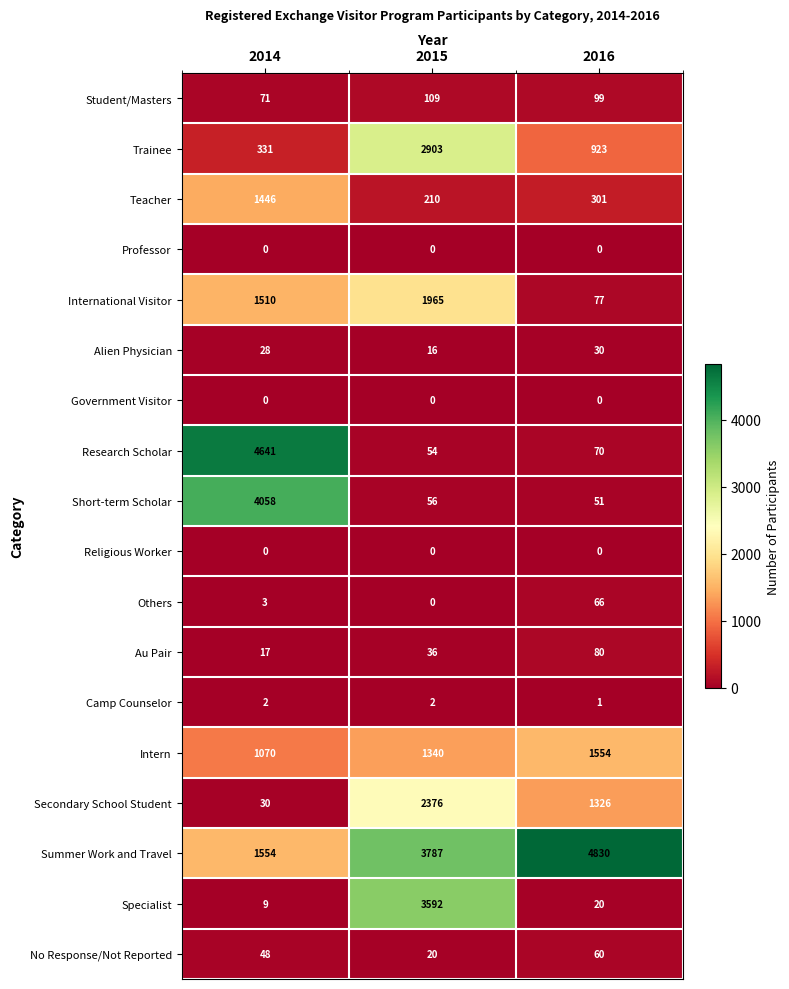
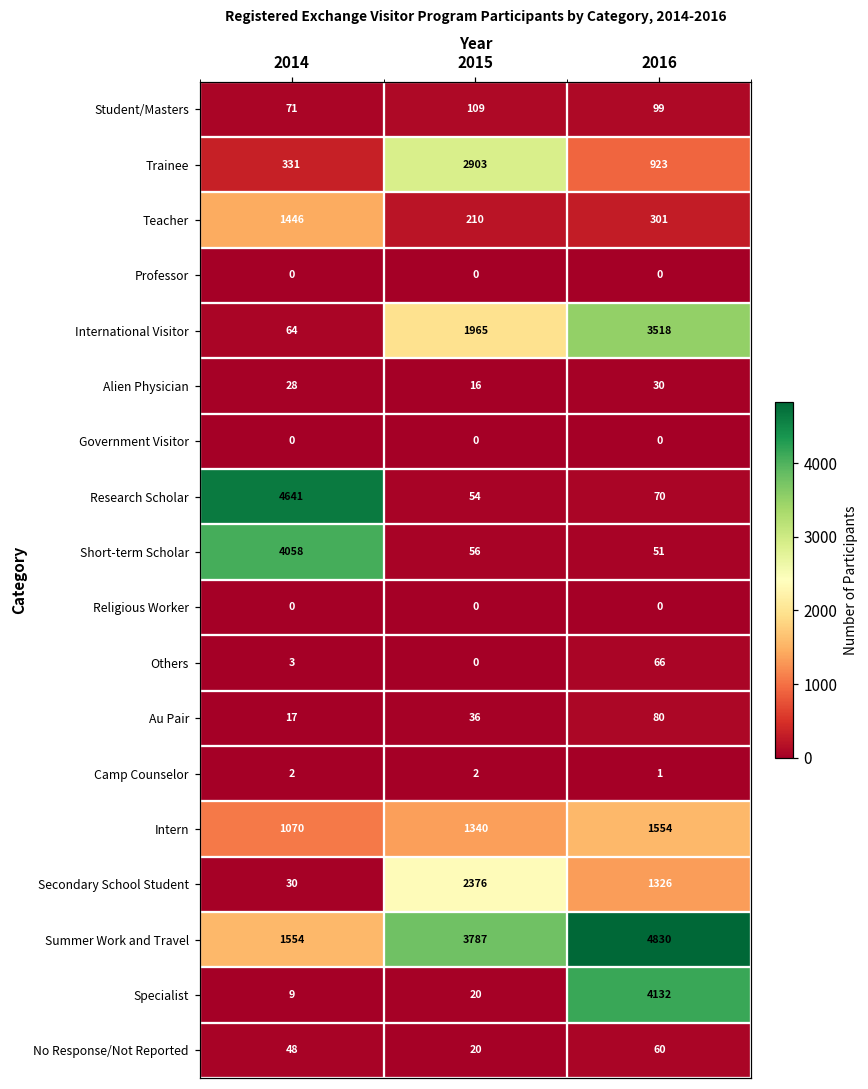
International Visitor, 2014: 1510 -> 64
International Visitor, 2016: 77 -> 3518
Specialist, 2015: 3592 -> 20
Specialist, 2016: 20 -> 4132
